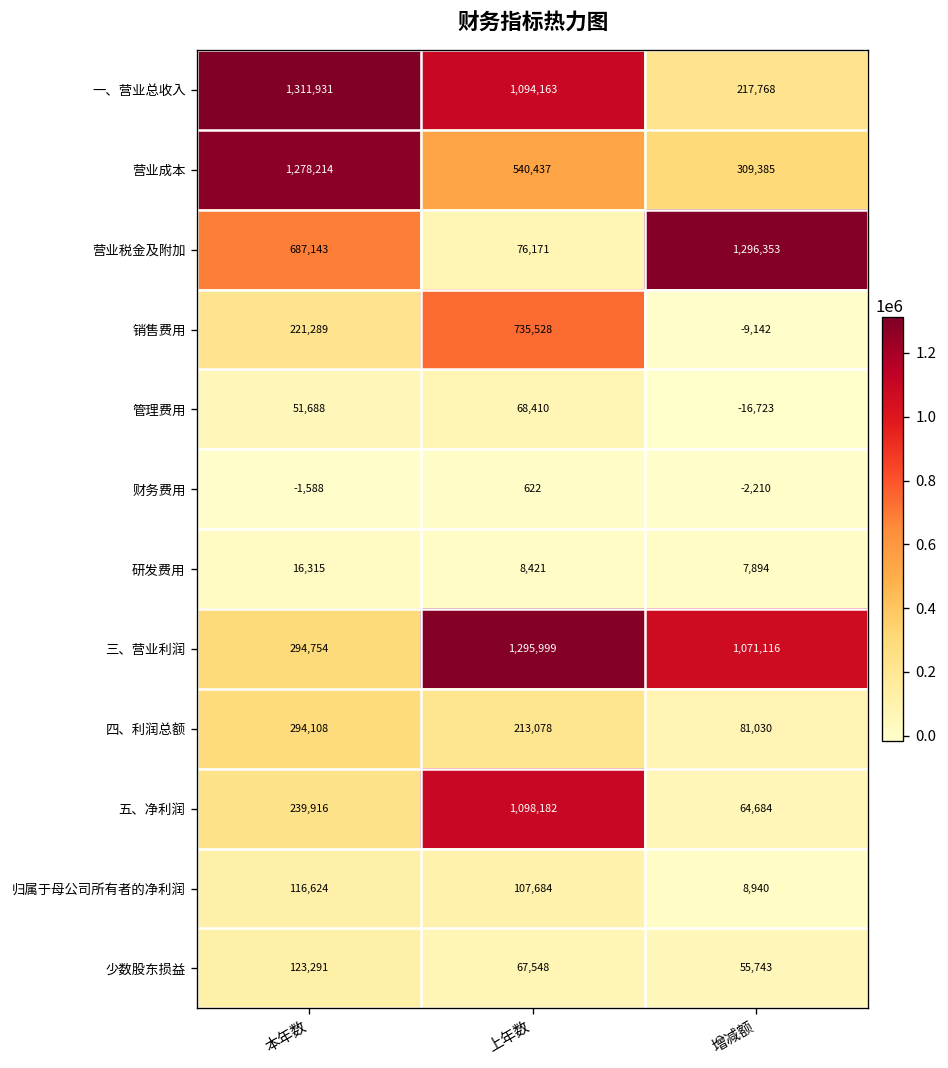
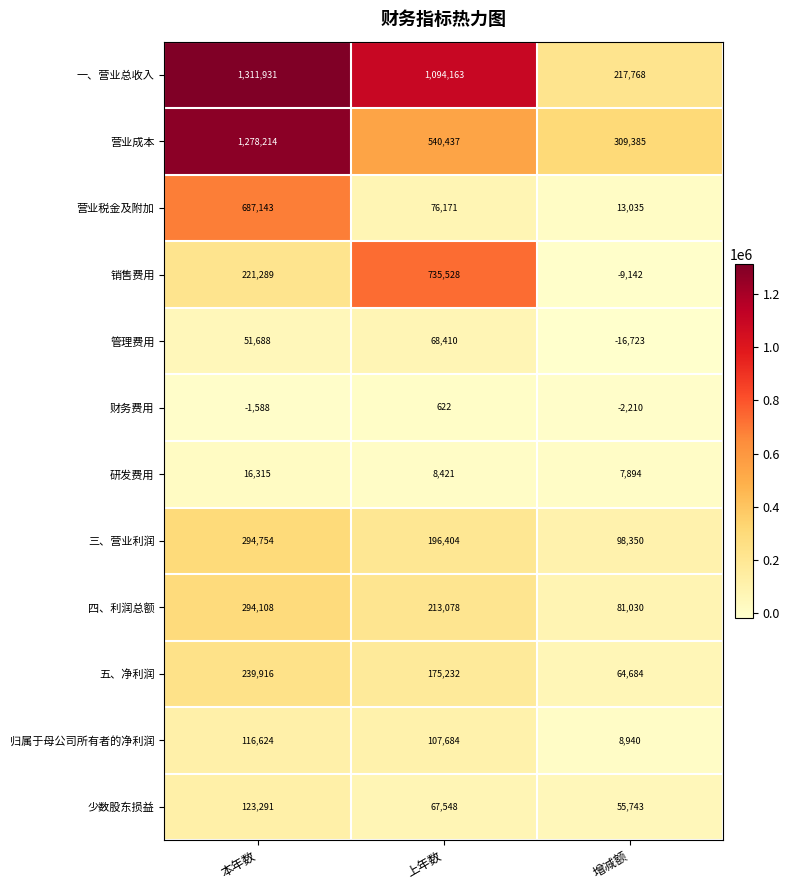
营业税金及附加, 增减额: 1,296,353 -> 13,035
三、营业利润, 上年数: 1,295,999 -> 196,404
三、营业利润, 增减额: 1,071,116 -> 98,350
五、净利润, 上年数: 1,098,182 -> 175,232
